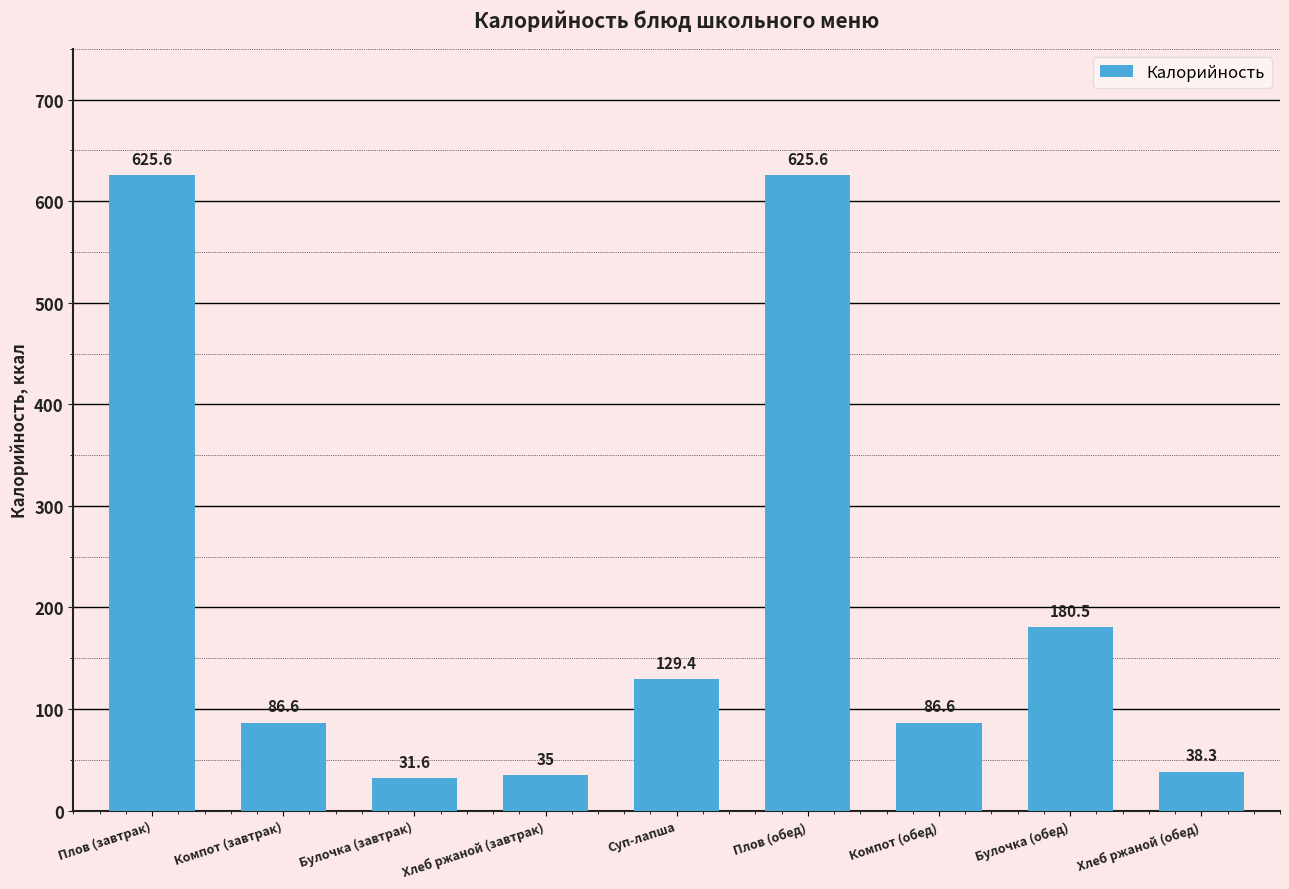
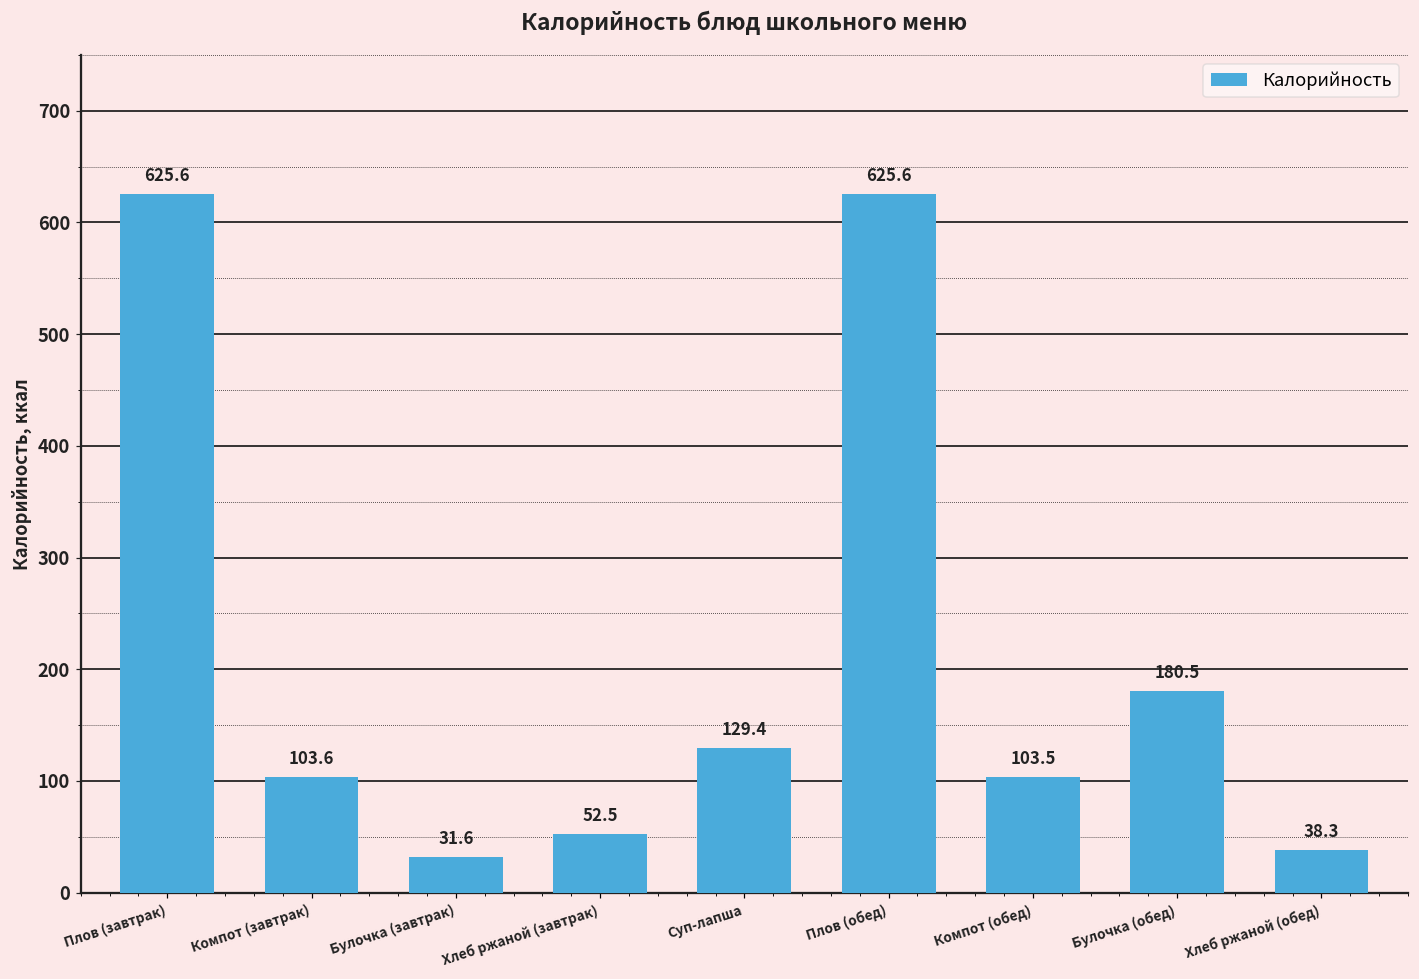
Компот (завтрак): 86.6 -> 103.6
Хлеб ржаной (завтрак): 35 -> 52.5
Компот (обед): 86.6 -> 103.5
